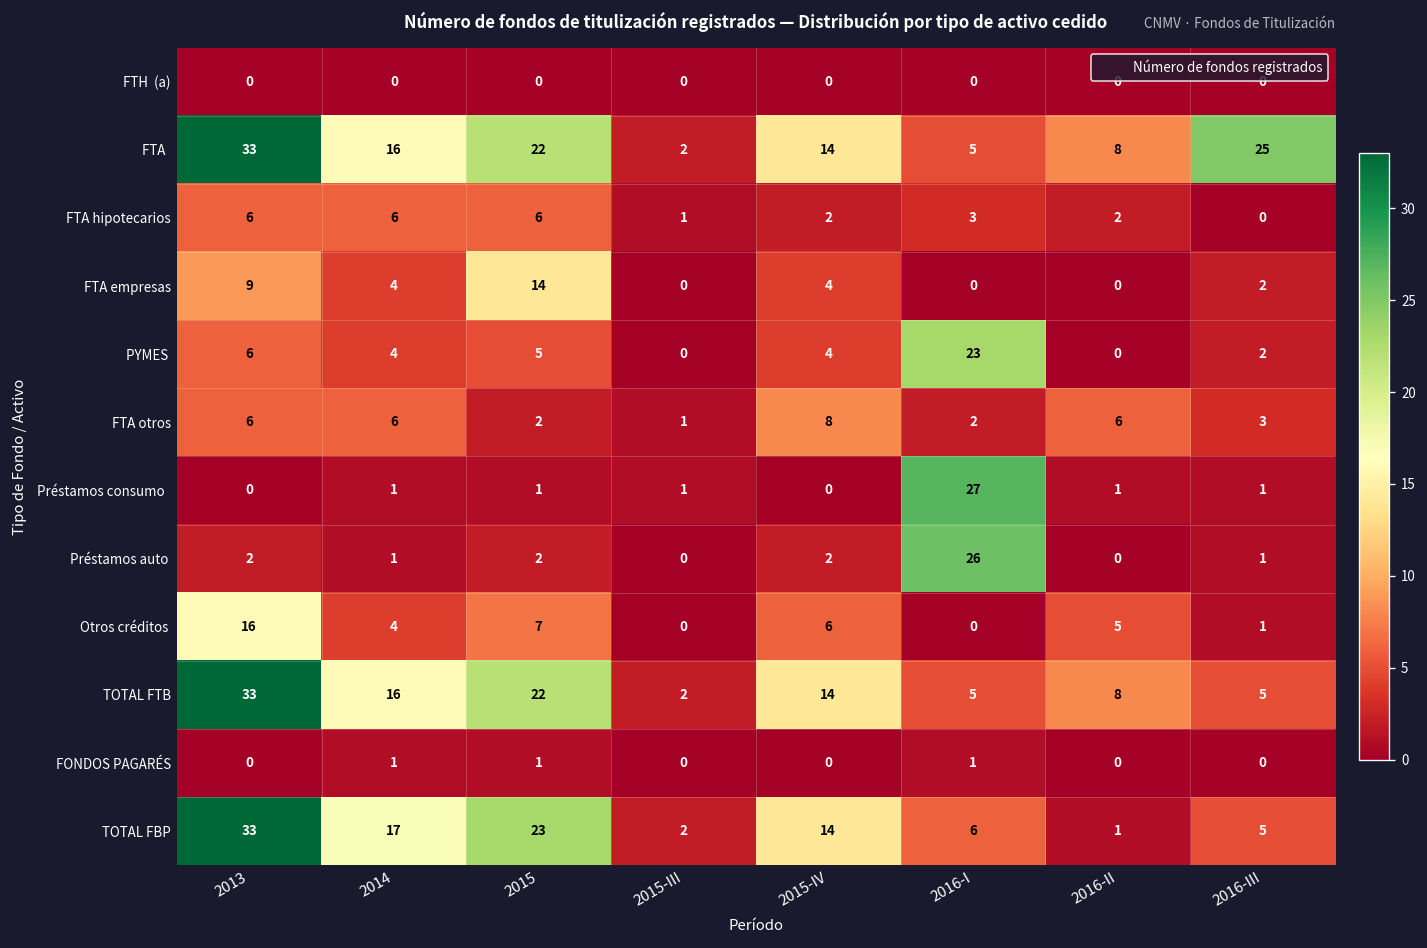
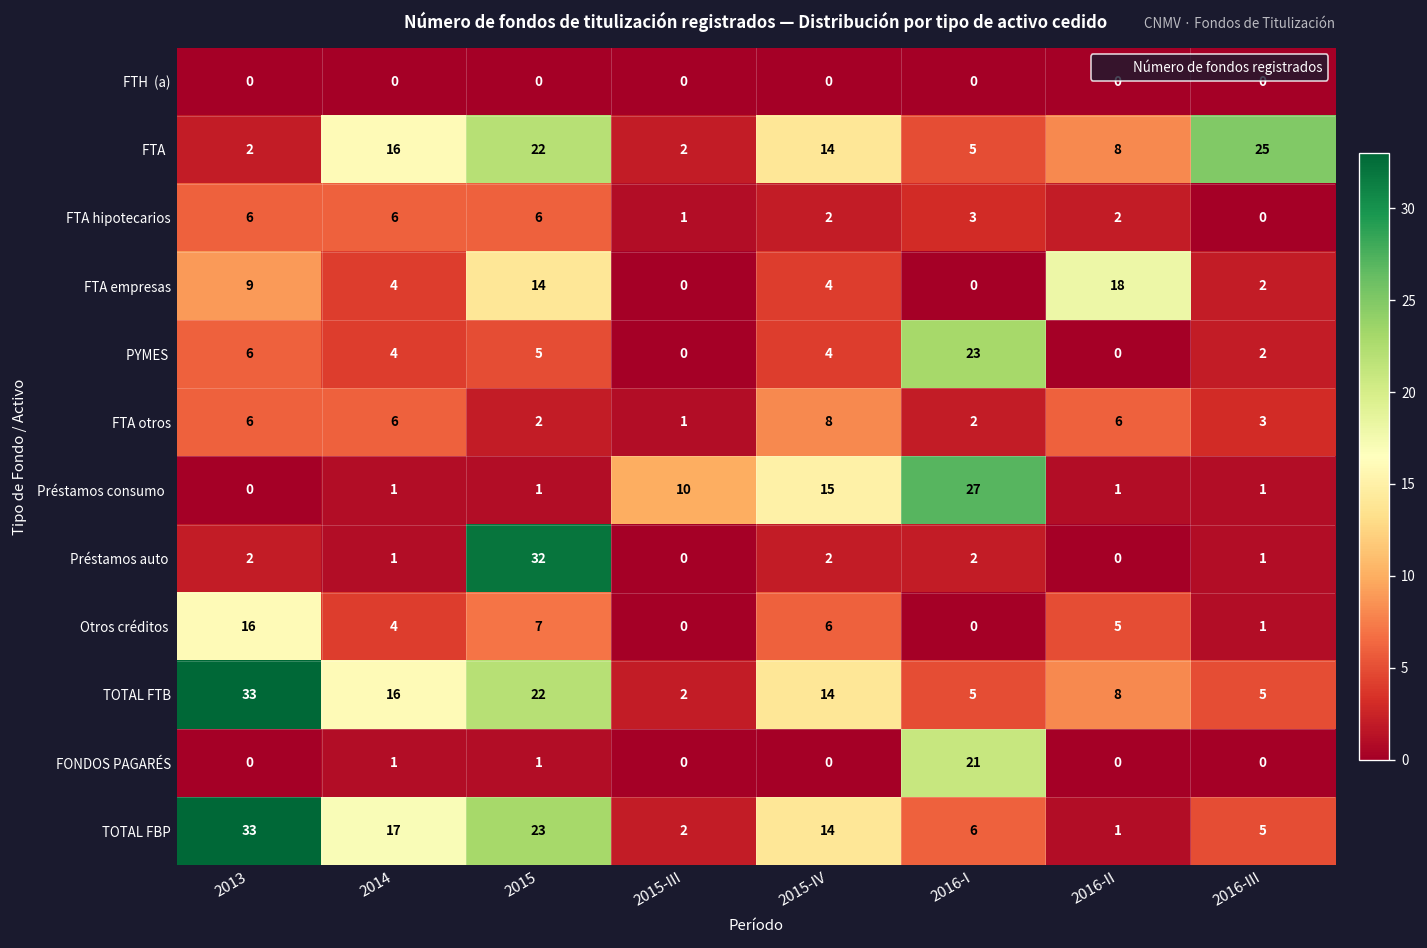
FTA, 2013: 33 -> 2
FTA empresas, 2016-II: 0 -> 18
Préstamos consumo, 2015-III: 1 -> 10
Préstamos consumo, 2015-IV: 0 -> 15
Préstamos auto, 2015: 2 -> 32
Préstamos auto, 2016-I: 26 -> 2
FONDOS PAGARÉS, 2016-I: 1 -> 21
